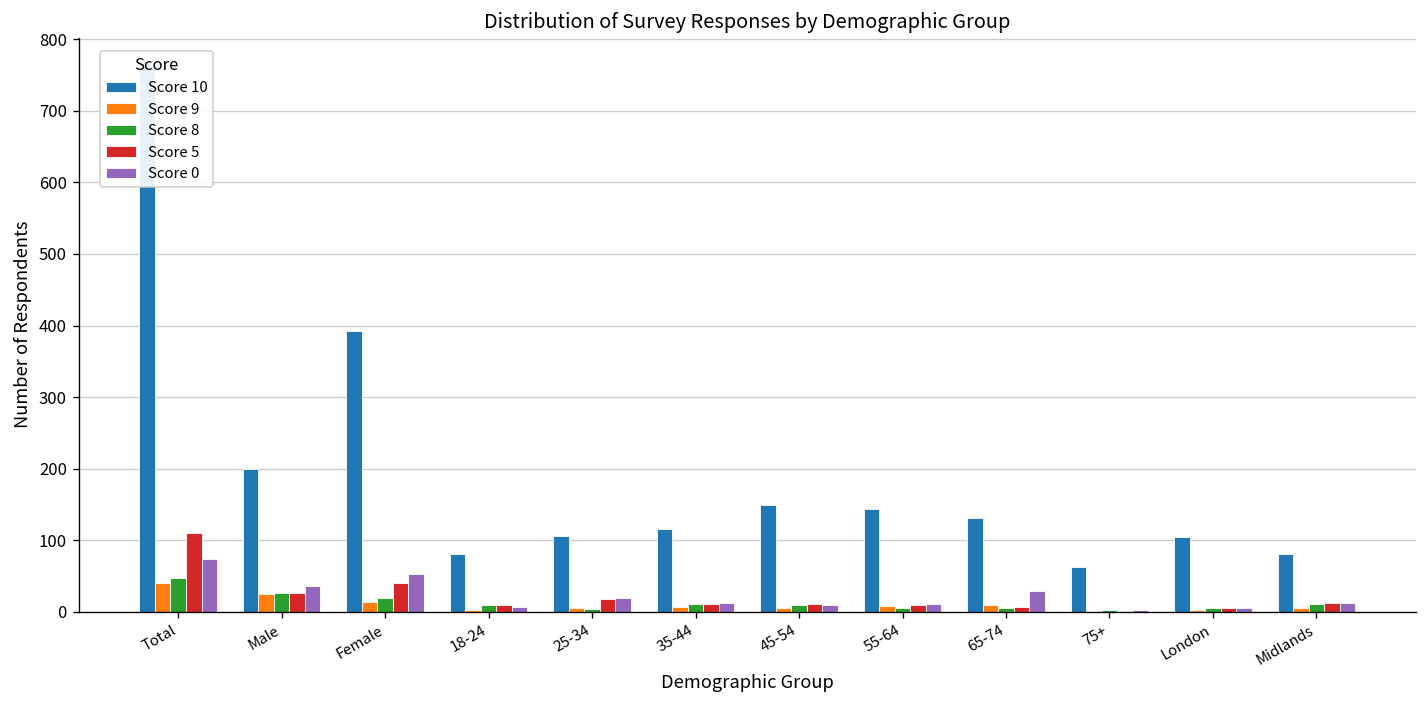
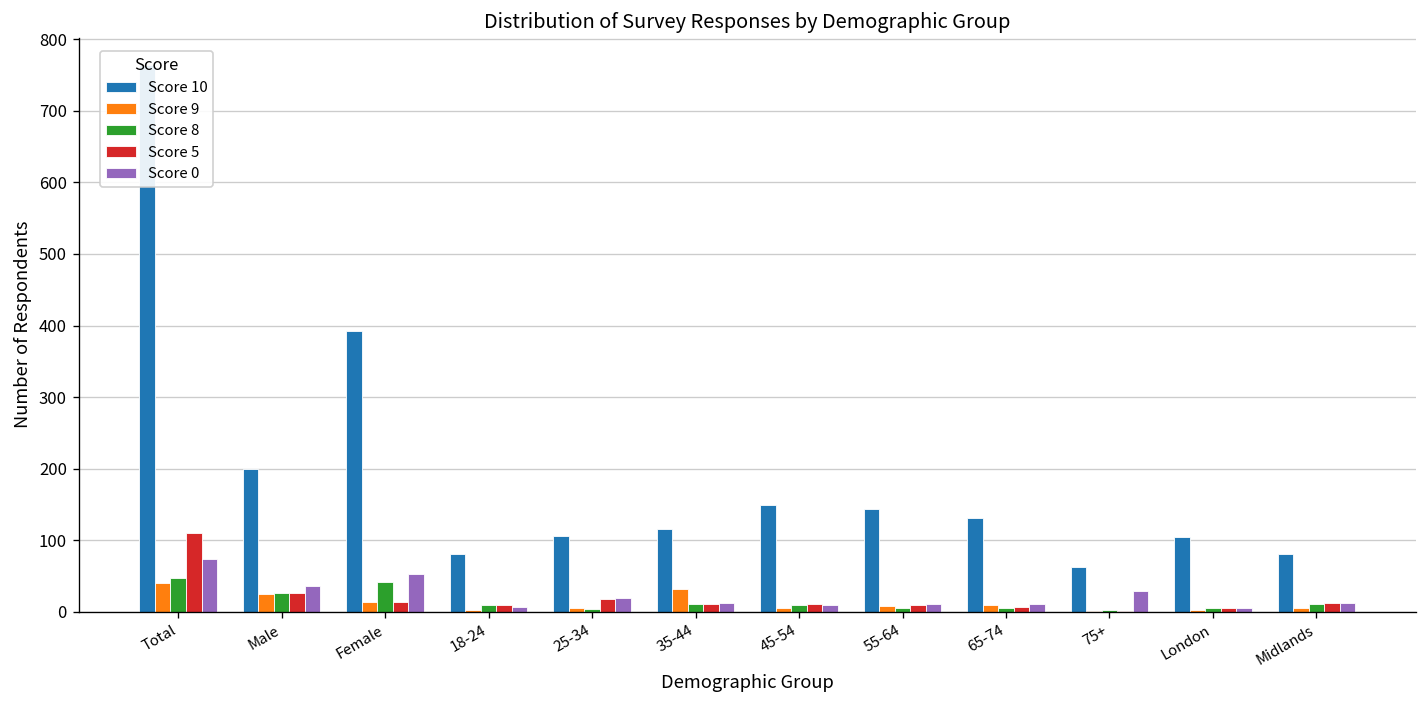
Score 8, Female: 20 -> 40
Score 5, Female: 40 -> 10
Score 9, 35-44: 10 -> 30
Score 0, 65-74: 30 -> 10
Score 0, 75+: 0 -> 30
